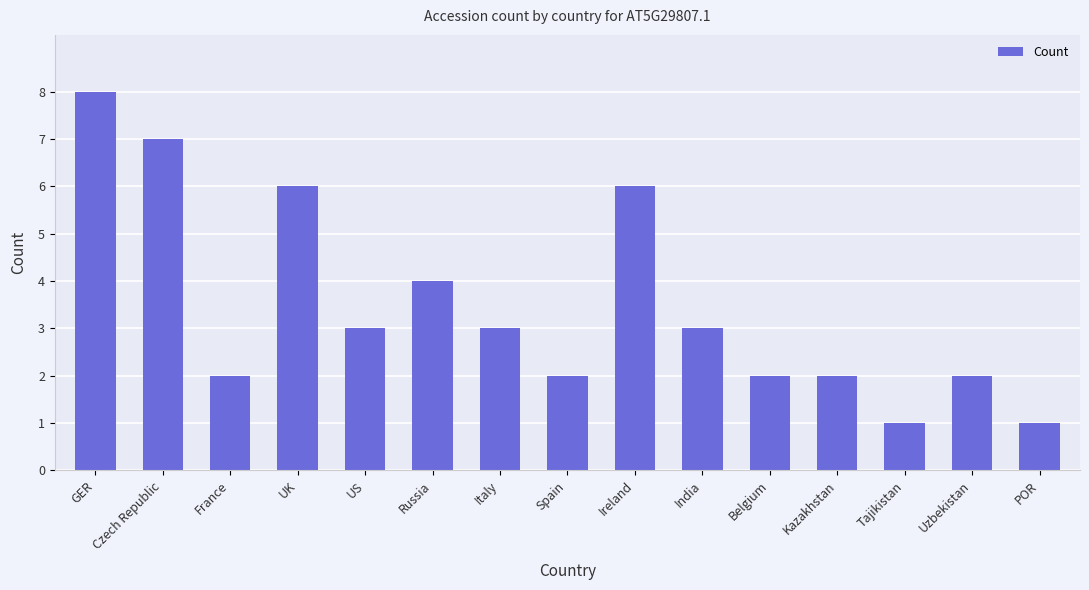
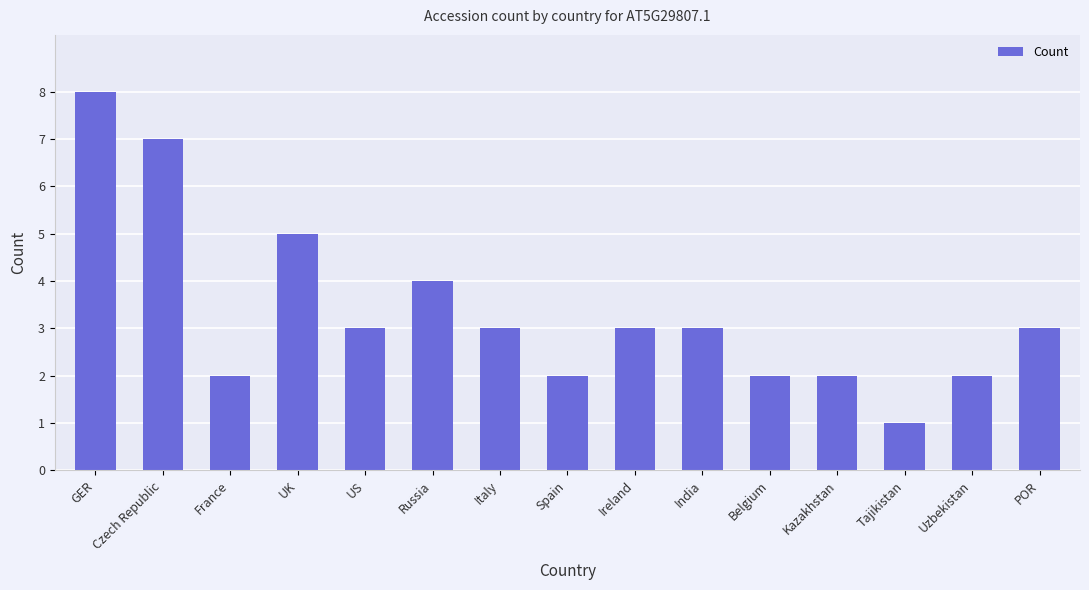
UK: 6 -> 5
Ireland: 6 -> 3
POR: 1 -> 3
